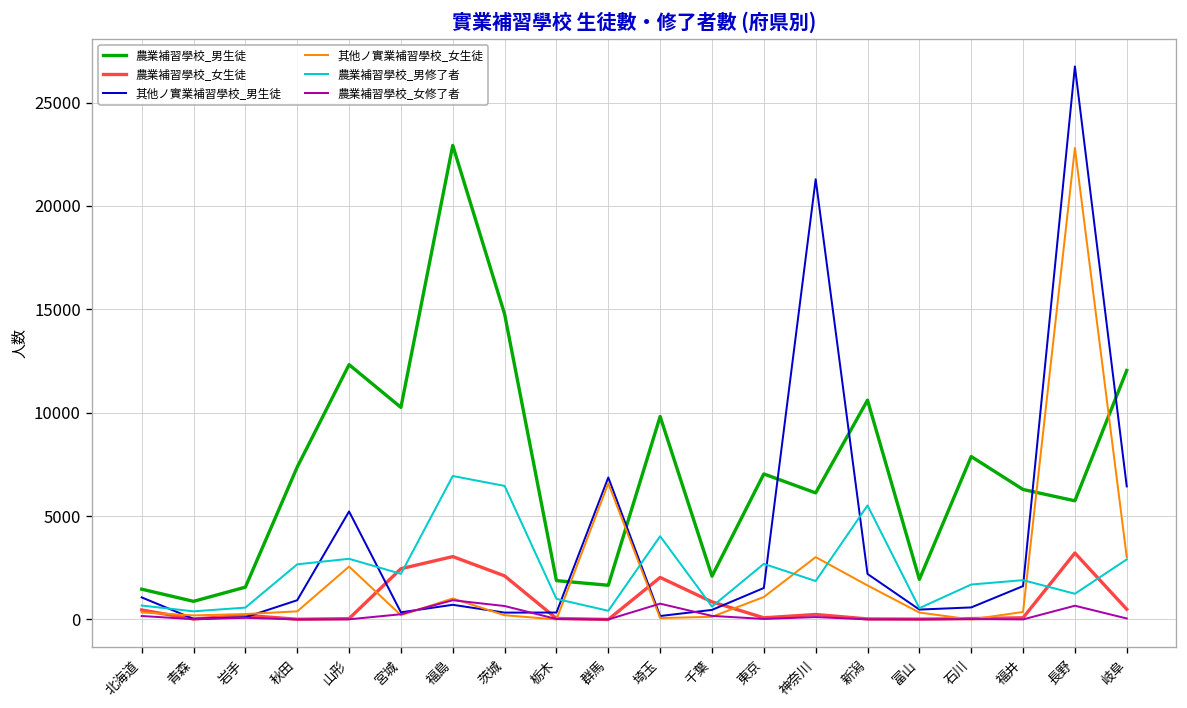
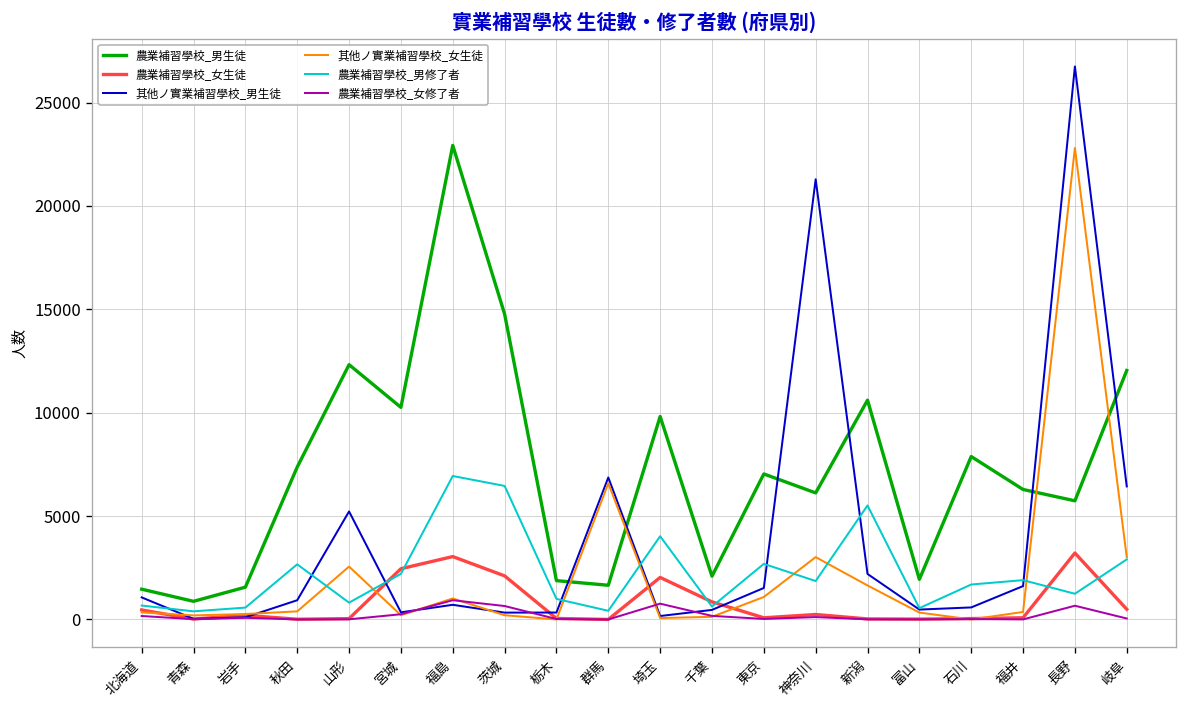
農業補習學校_男修了者, 山形: 2900 -> 800
